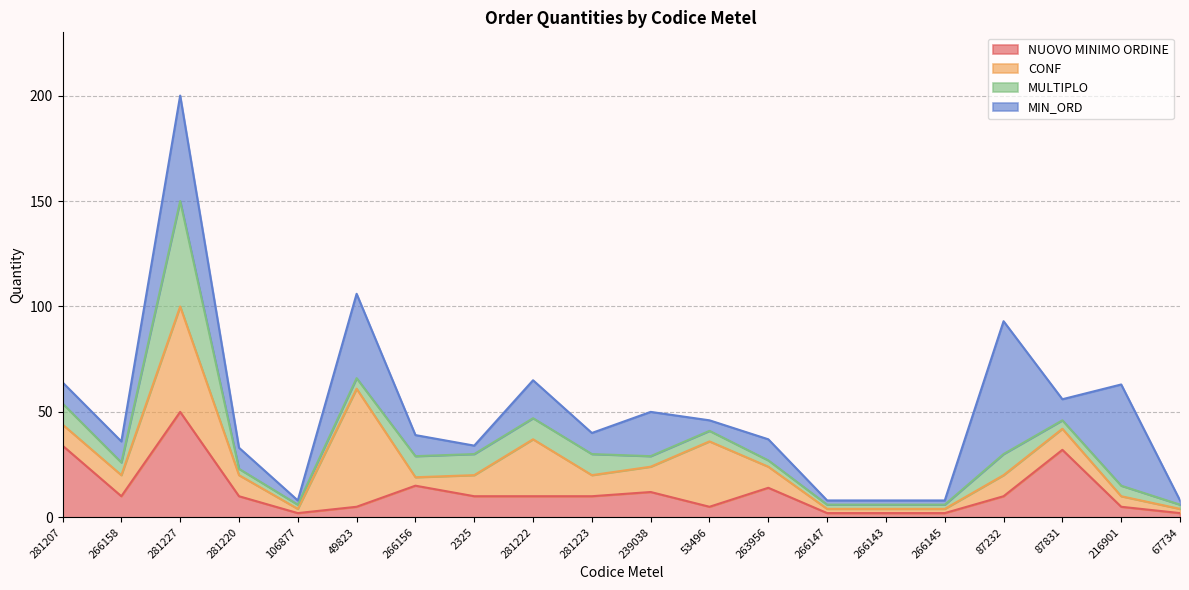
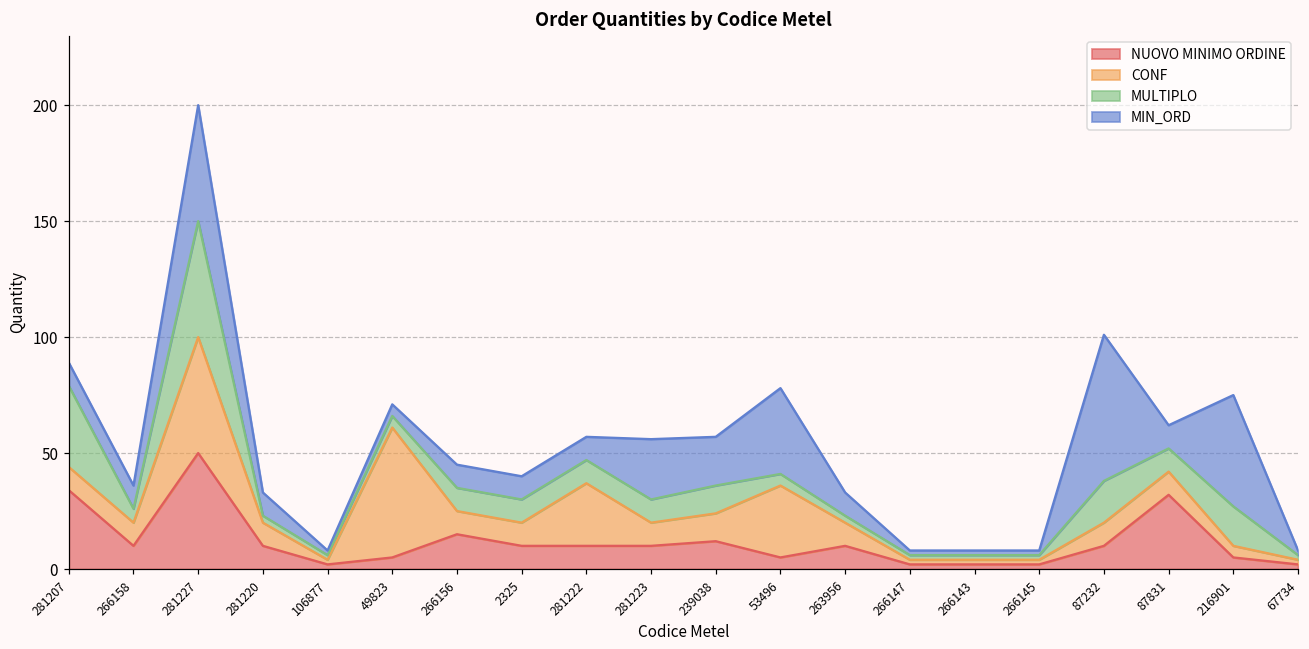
MULTIPLO, 281207: 10 -> 35
MIN_ORD, 49823: 40 -> 5
CONF, 266156: 4 -> 10
MIN_ORD, 2325: 4 -> 10
MIN_ORD, 281222: 18 -> 10
MIN_ORD, 281223: 10 -> 26
MULTIPLO, 239038: 5 -> 12
MIN_ORD, 53496: 5 -> 37
NUOVO MINIMO ORDINE, 263956: 14 -> 10
MULTIPLO, 87232: 10 -> 18
MULTIPLO, 87831: 4 -> 10
MULTIPLO, 216901: 5 -> 17
